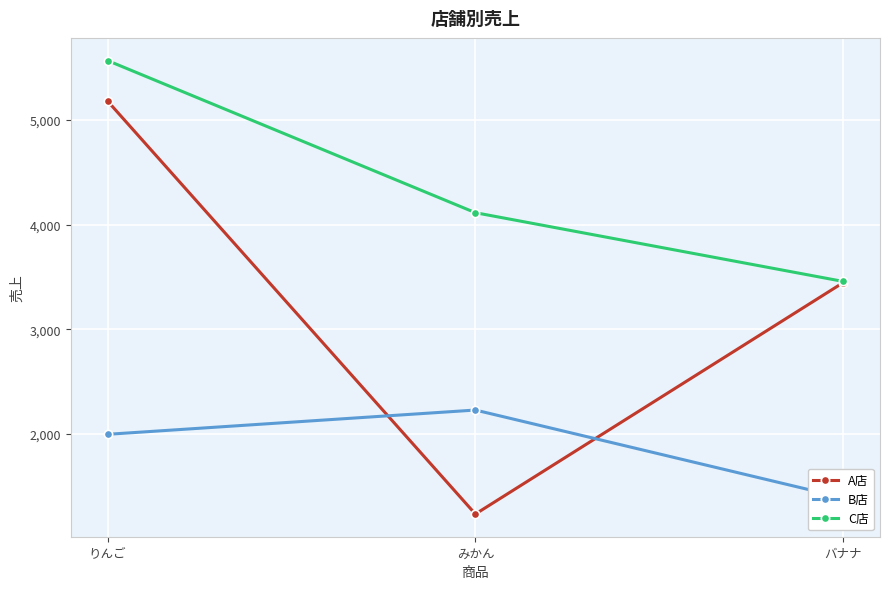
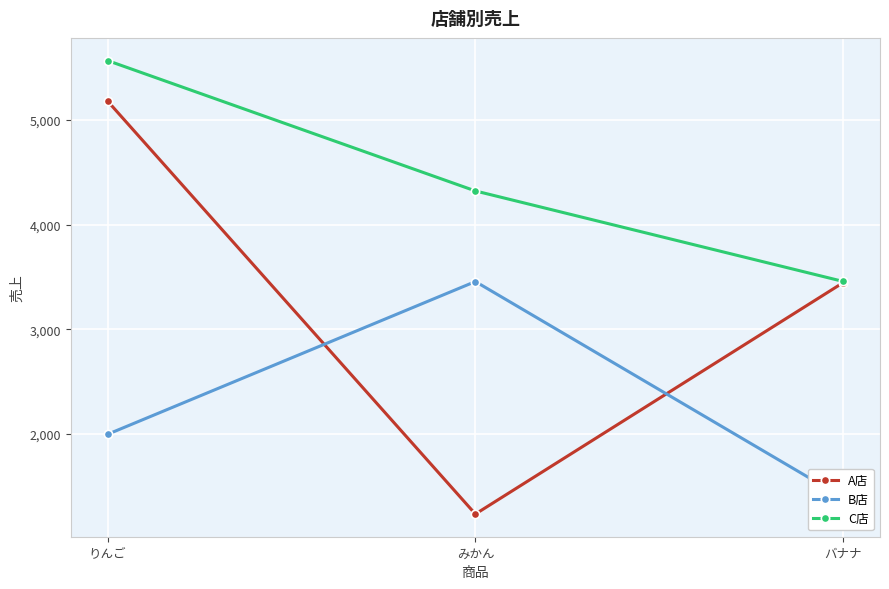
B店, みかん: 2,230 -> 3,460
C店, みかん: 4,110 -> 4,320
